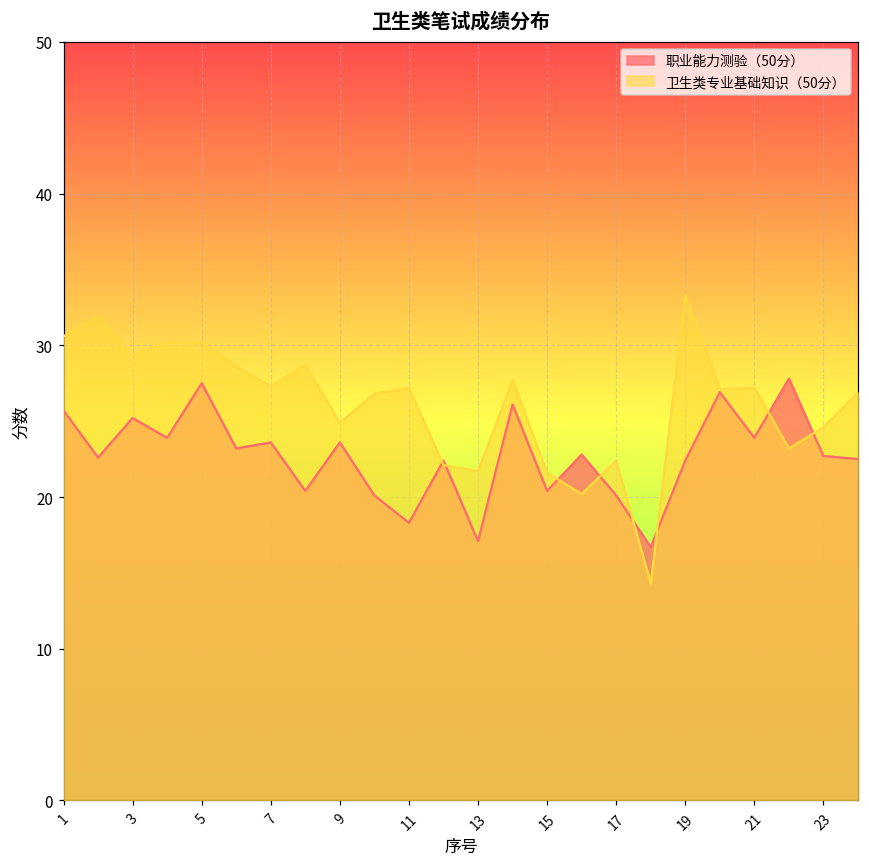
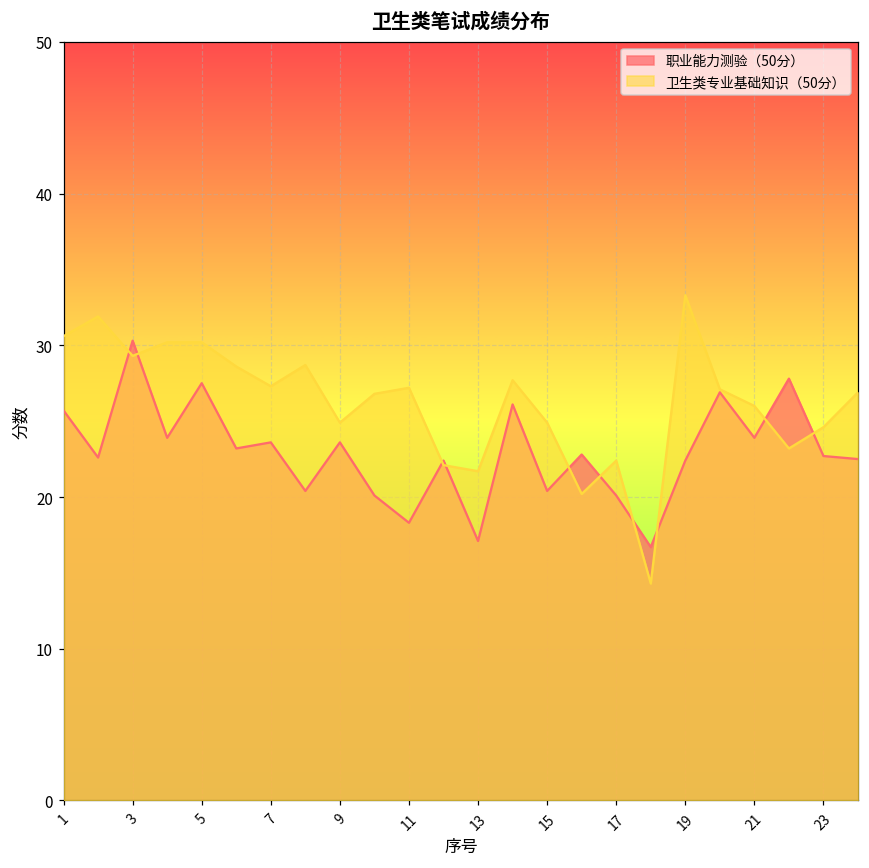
职业能力测验（50分）, 3: 25.2 -> 30.3
卫生类专业基础知识（50分）, 15: 21.6 -> 24.9
卫生类专业基础知识（50分）, 21: 27.2 -> 26.0
